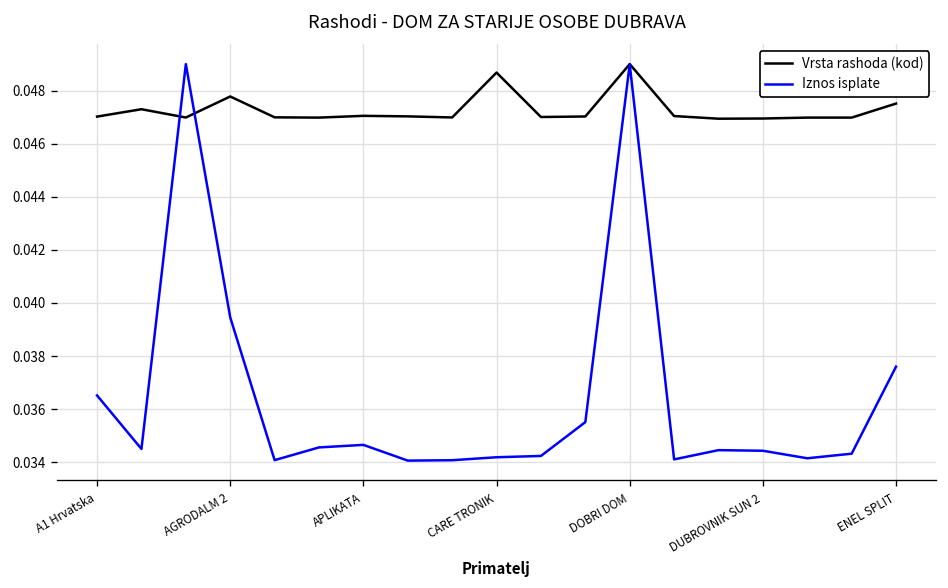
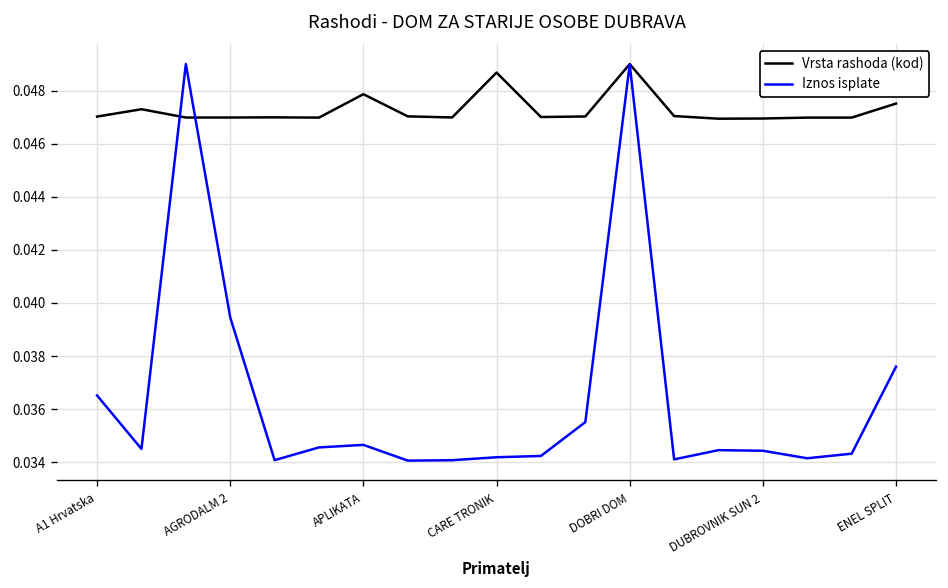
Vrsta rashoda (kod), AGRODALM 2: 0.0478 -> 0.0470
Vrsta rashoda (kod), APLIKATA: 0.0471 -> 0.0479
